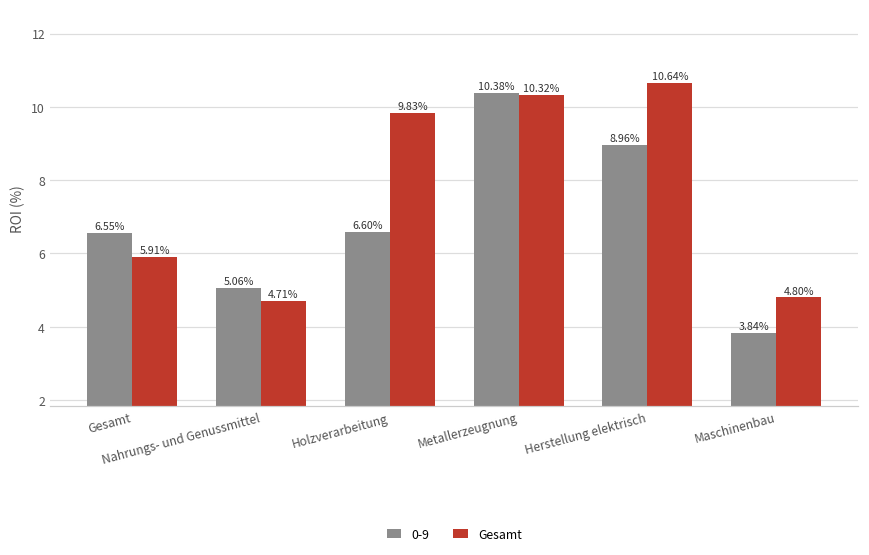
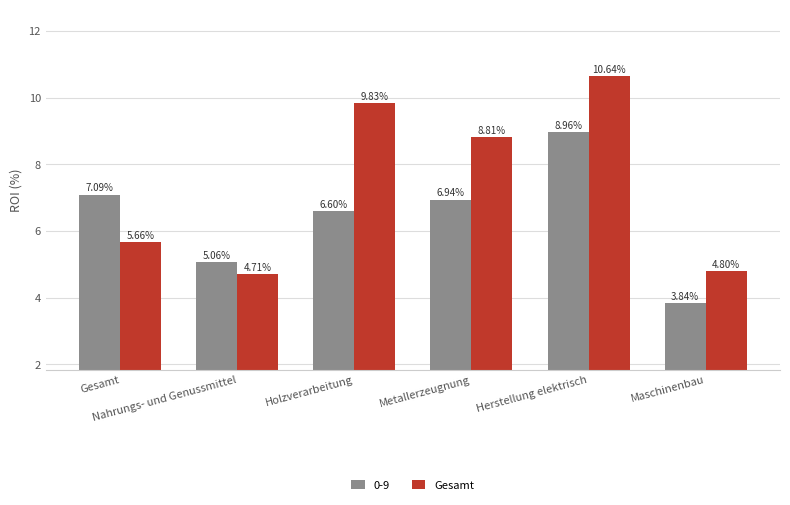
0-9, Gesamt: 6.55% -> 7.09%
Gesamt, Gesamt: 5.91% -> 5.66%
0-9, Metallerzeugnung: 10.38% -> 6.94%
Gesamt, Metallerzeugnung: 10.32% -> 8.81%
